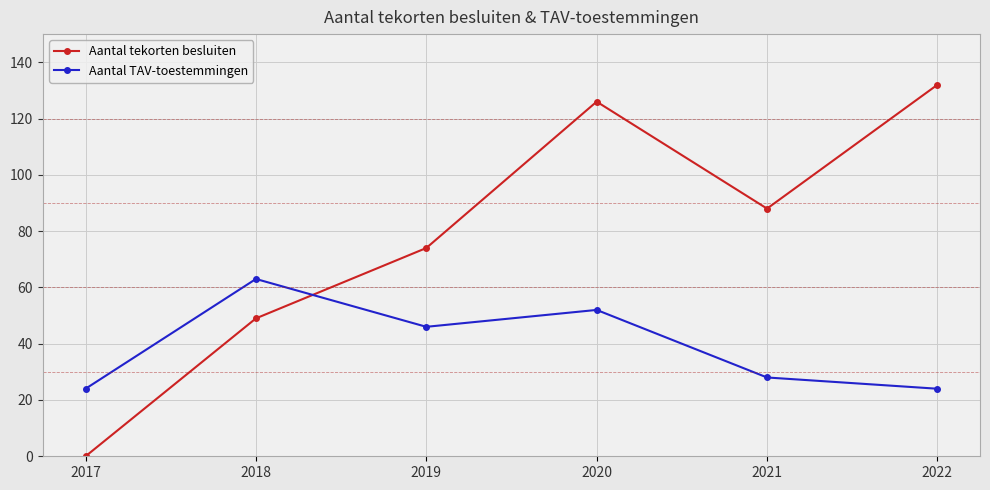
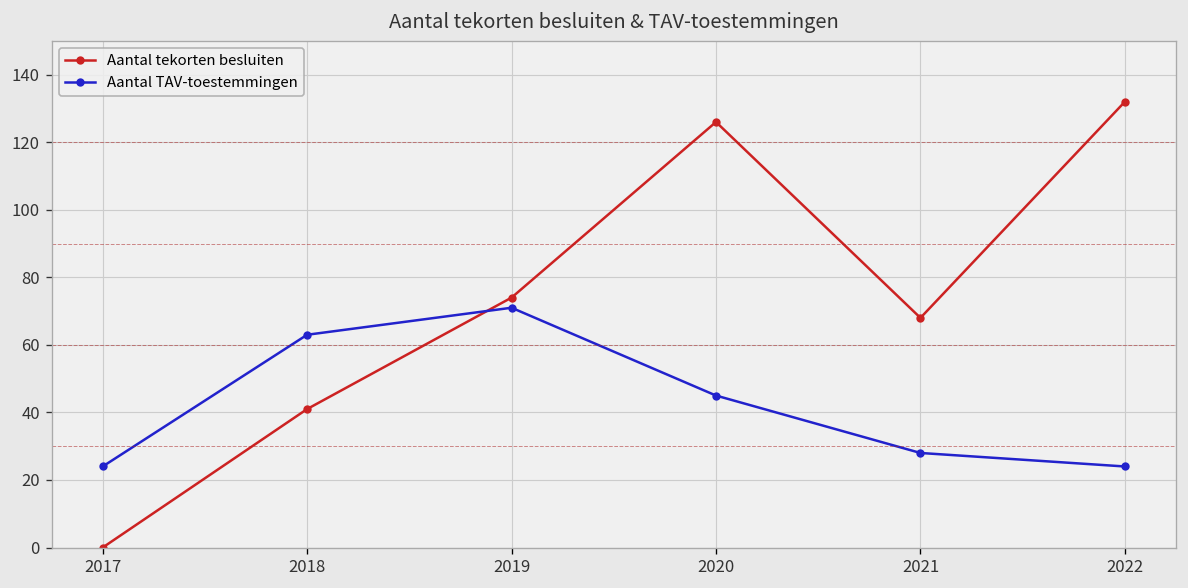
Aantal tekorten besluiten, 2018: 49 -> 41
Aantal TAV-toestemmingen, 2019: 46 -> 71
Aantal TAV-toestemmingen, 2020: 52 -> 45
Aantal tekorten besluiten, 2021: 88 -> 68
